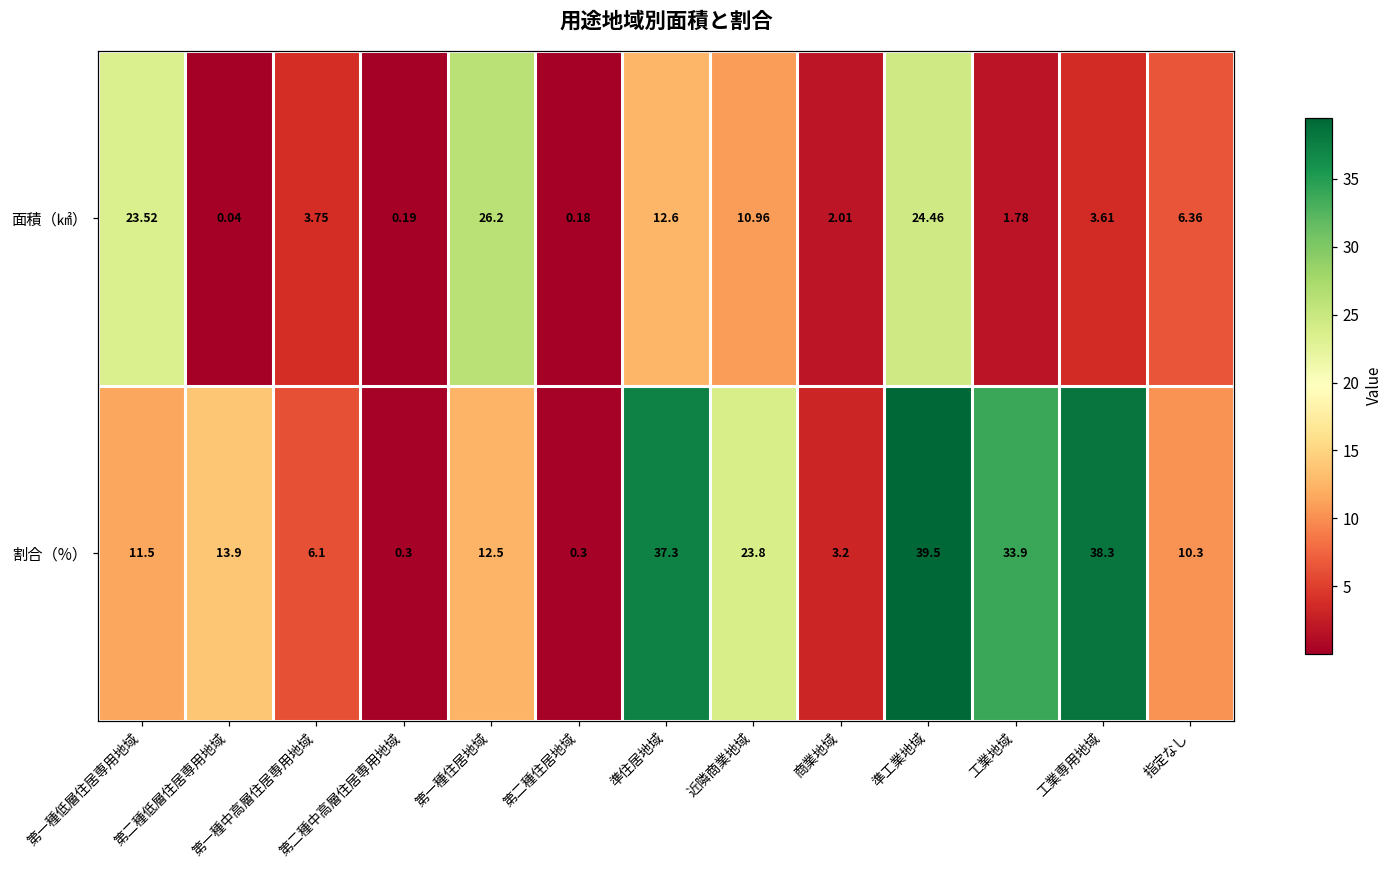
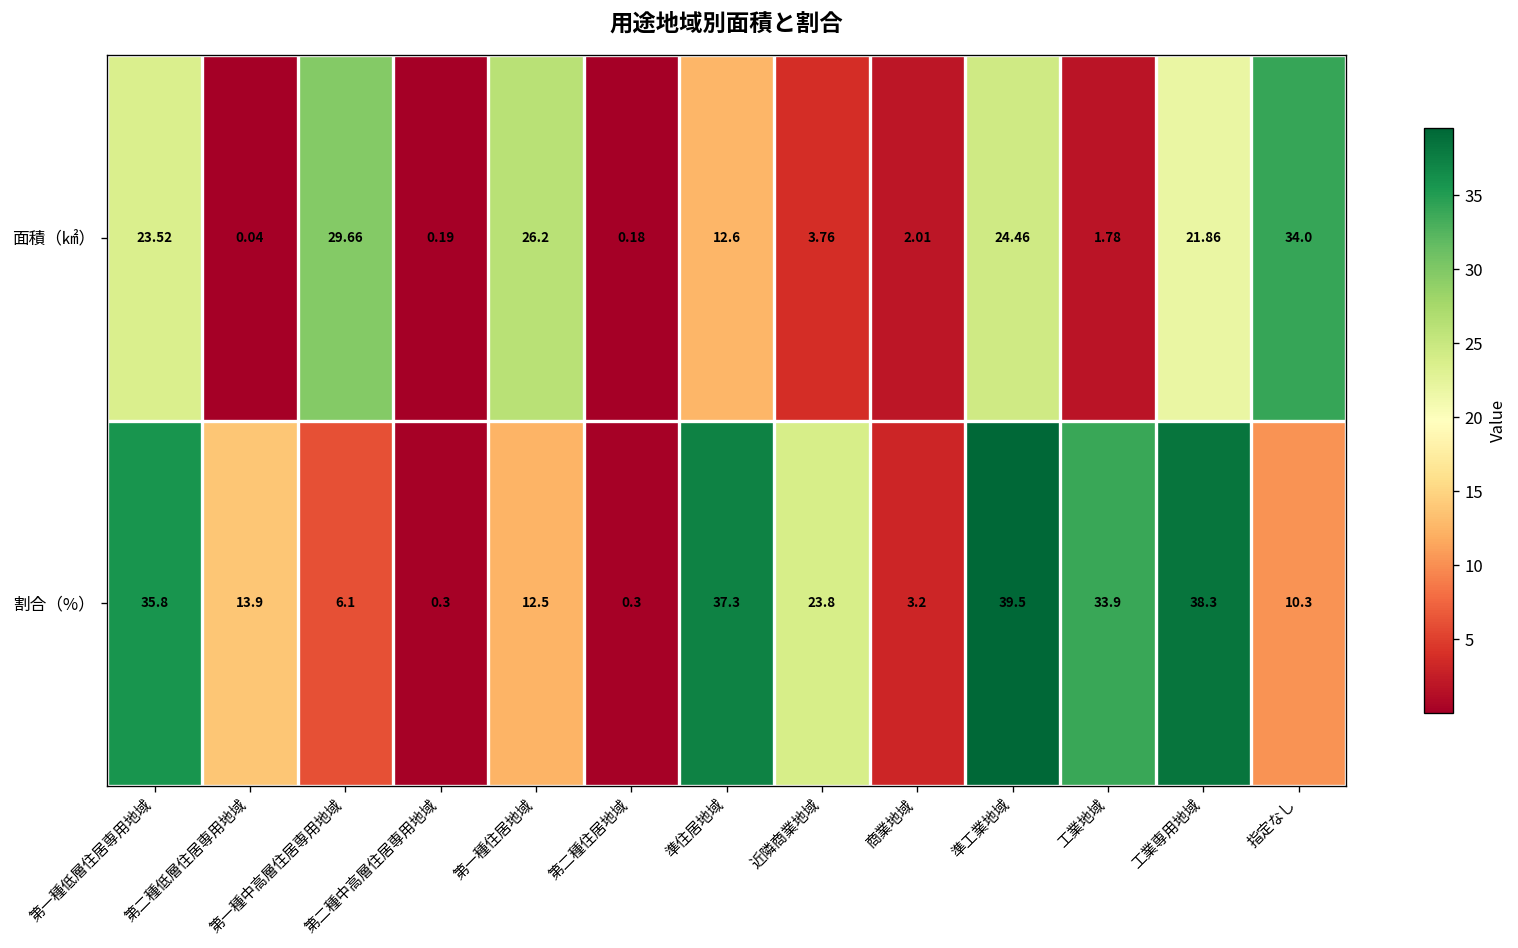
面積（㎢）, 第一種中高層住居専用地域: 3.75 -> 29.66
面積（㎢）, 近隣商業地域: 10.96 -> 3.76
面積（㎢）, 工業専用地域: 3.61 -> 21.86
面積（㎢）, 指定なし: 6.36 -> 34.0
割合（%）, 第一種低層住居専用地域: 11.5 -> 35.8
